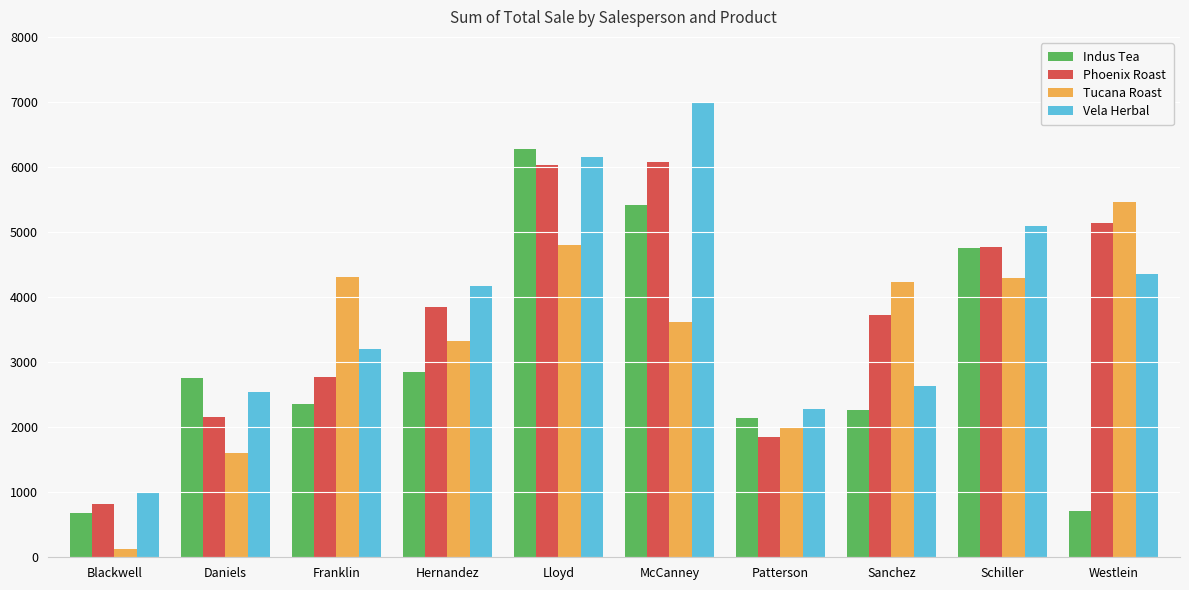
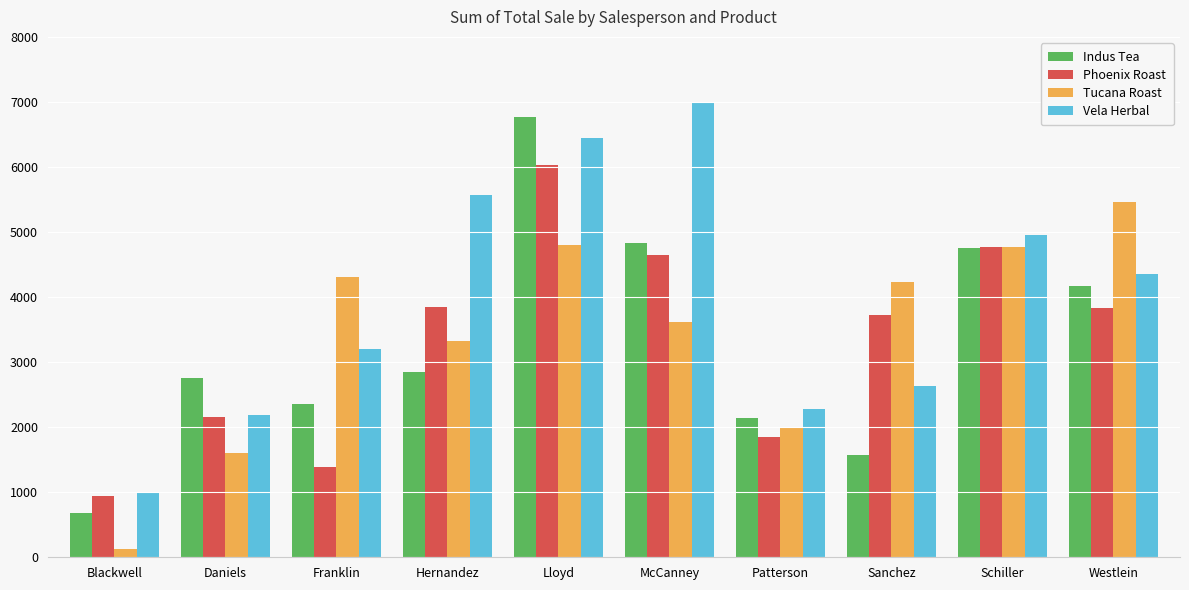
Phoenix Roast, Blackwell: 800 -> 900
Vela Herbal, Daniels: 2500 -> 2200
Phoenix Roast, Franklin: 2800 -> 1400
Vela Herbal, Hernandez: 4200 -> 5600
Indus Tea, Lloyd: 6300 -> 6800
Vela Herbal, Lloyd: 6200 -> 6400
Indus Tea, McCanney: 5400 -> 4800
Phoenix Roast, McCanney: 6100 -> 4600
Indus Tea, Sanchez: 2300 -> 1600
Tucana Roast, Schiller: 4300 -> 4800
Vela Herbal, Schiller: 5100 -> 5000
Indus Tea, Westlein: 700 -> 4200
Phoenix Roast, Westlein: 5100 -> 3800
